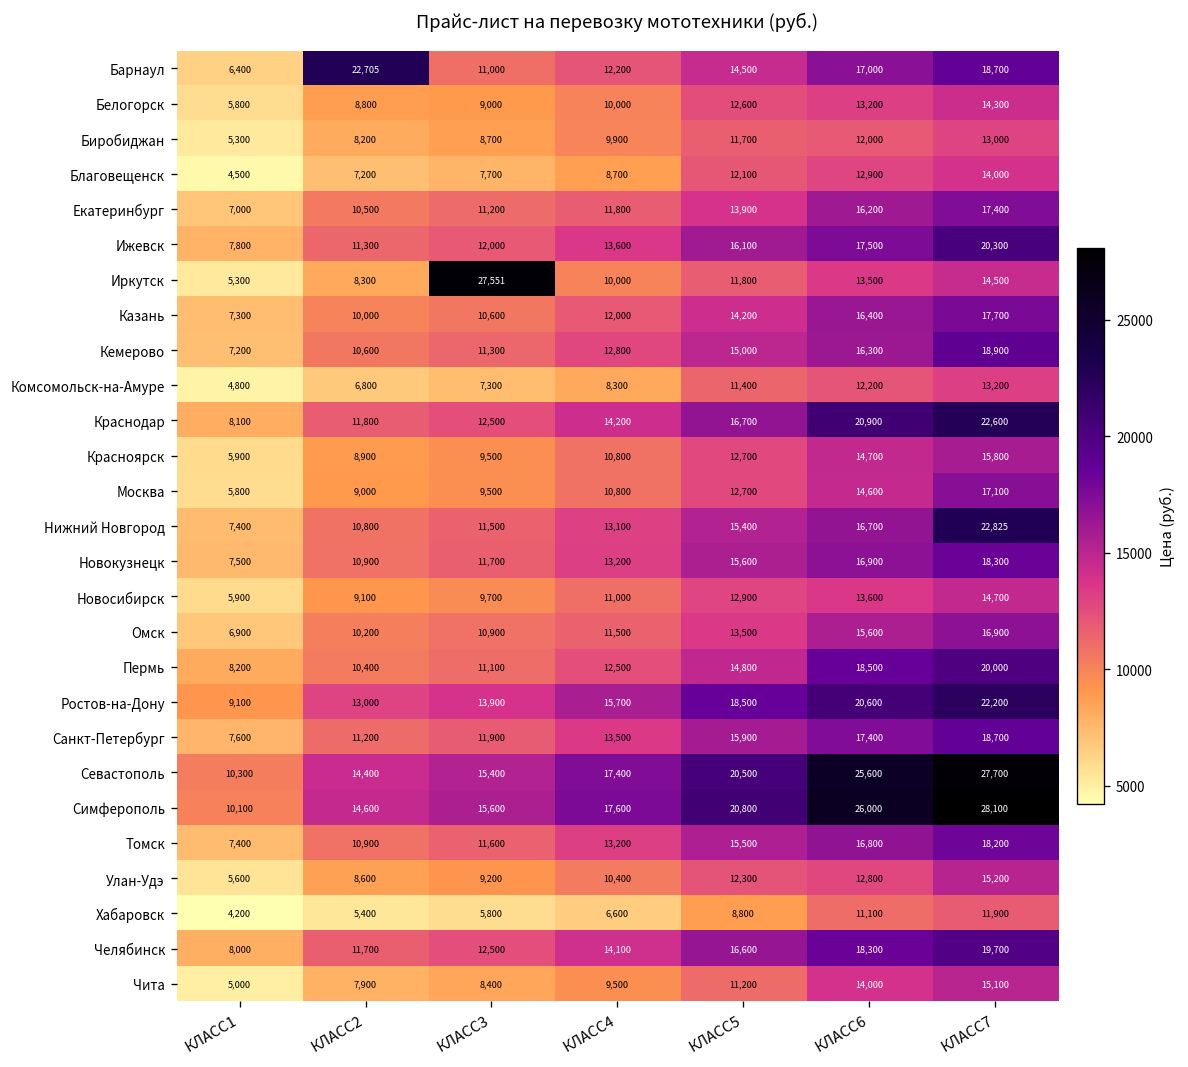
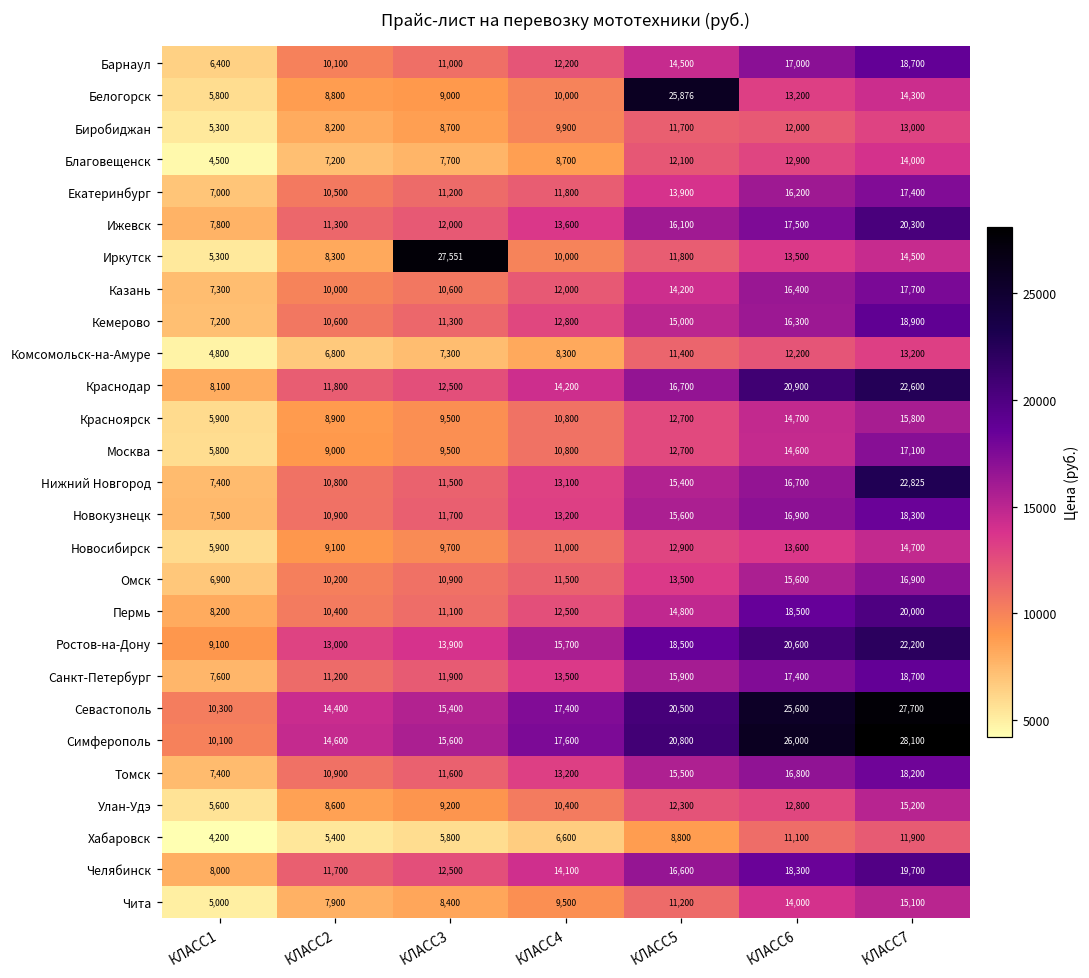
Барнаул, КЛАСС2: 22,705 -> 10,100
Белогорск, КЛАСС5: 12,600 -> 25,876
